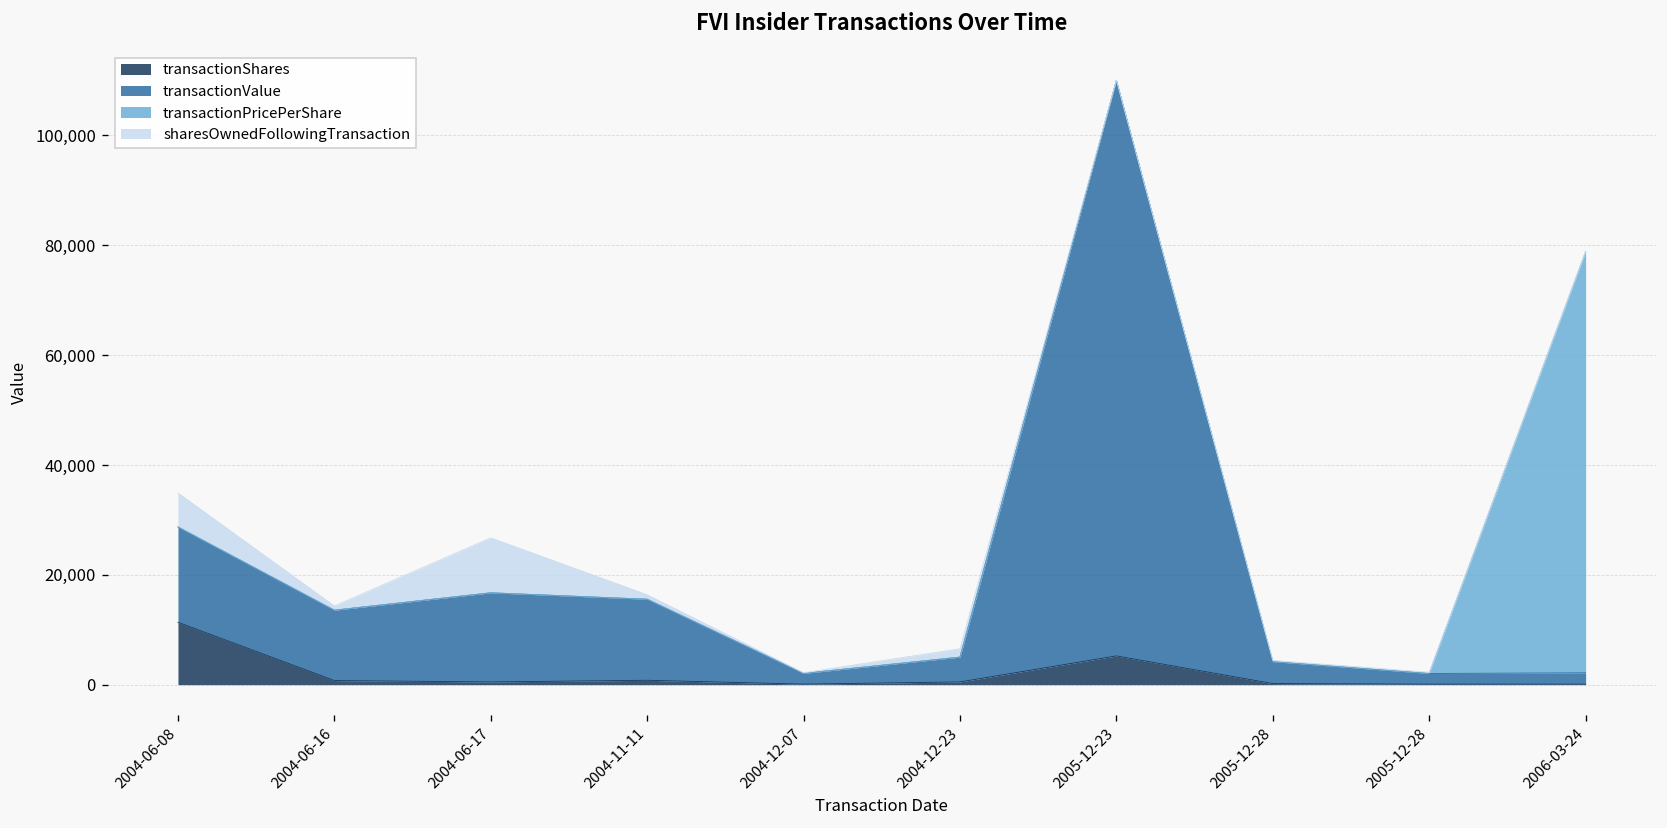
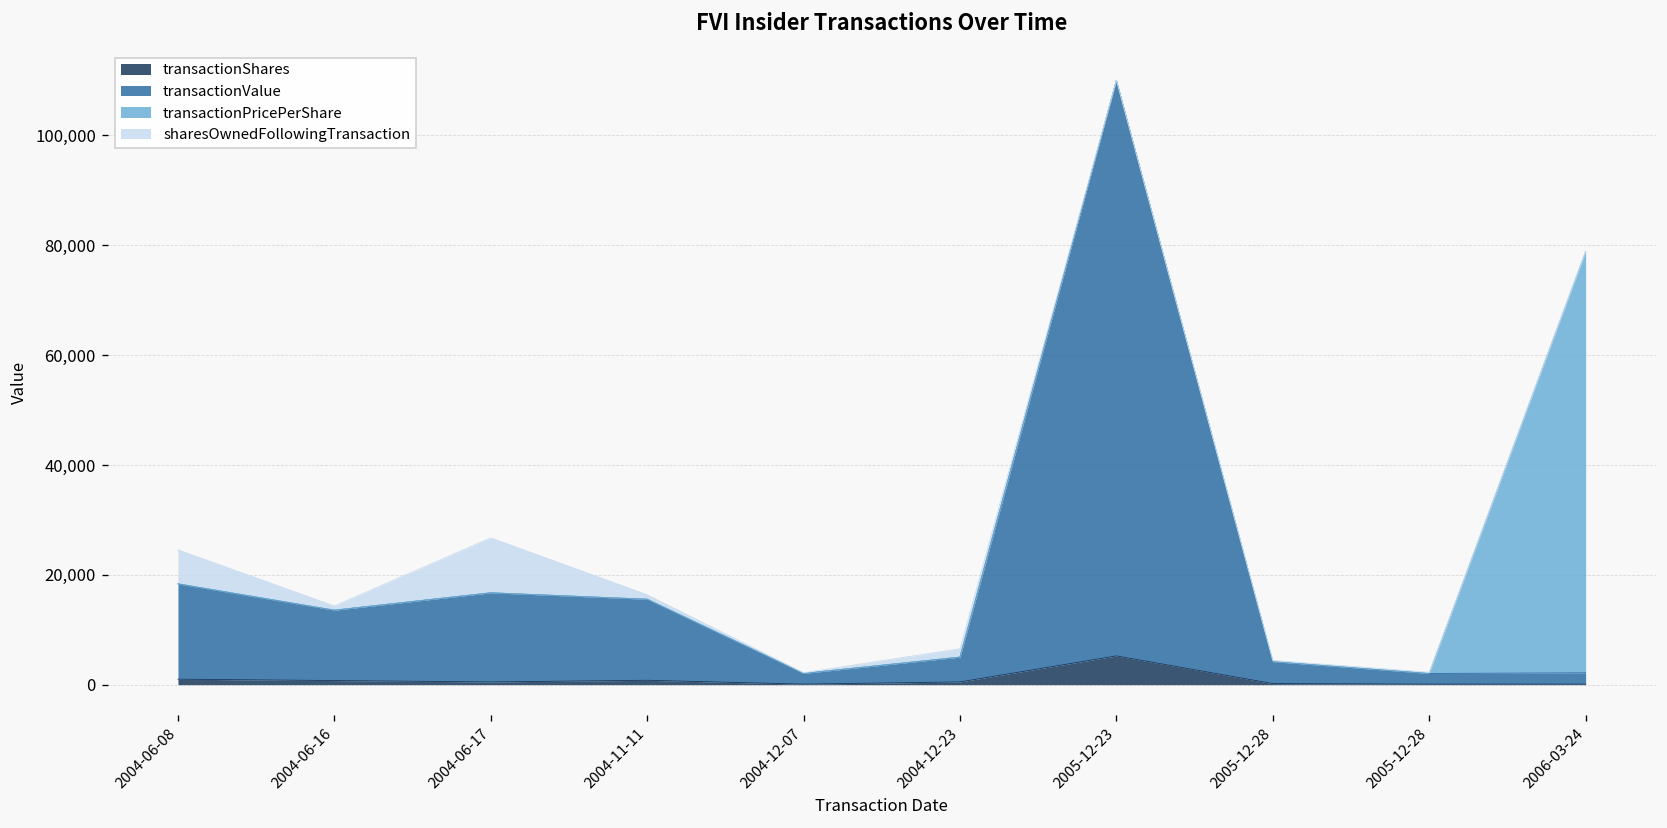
transactionShares, 2004-06-08: 11,000 -> 1,000
